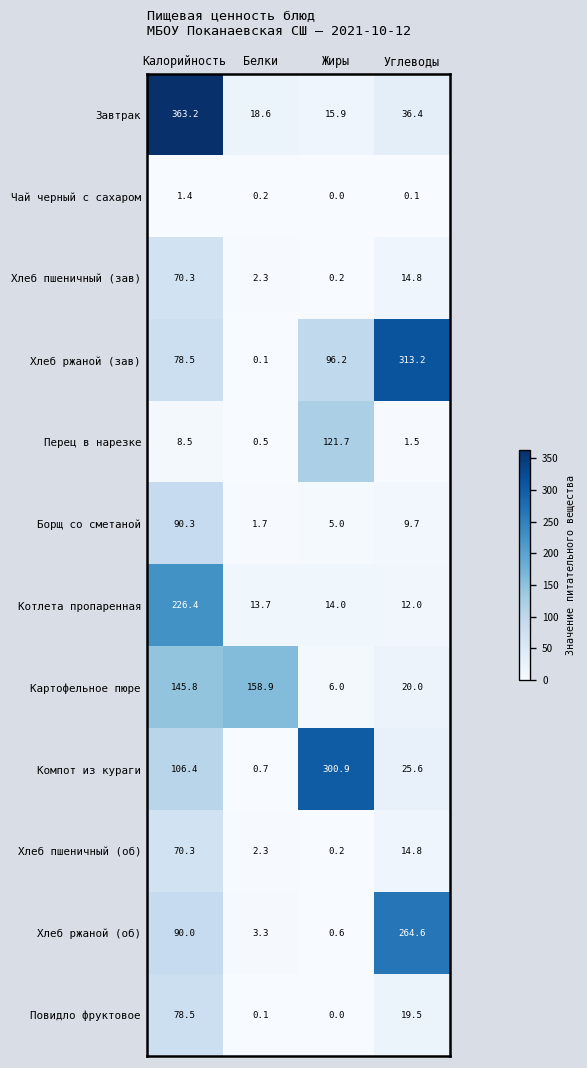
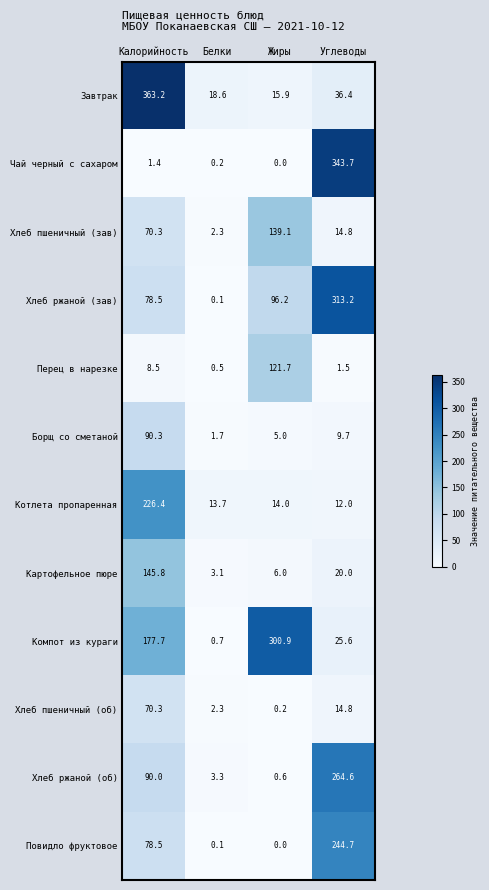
Чай черный с сахаром, Углеводы: 0.1 -> 343.7
Хлеб пшеничный (зав), Жиры: 0.2 -> 139.1
Картофельное пюре, Белки: 158.9 -> 3.1
Компот из кураги, Калорийность: 106.4 -> 177.7
Повидло фруктовое, Углеводы: 19.5 -> 244.7
